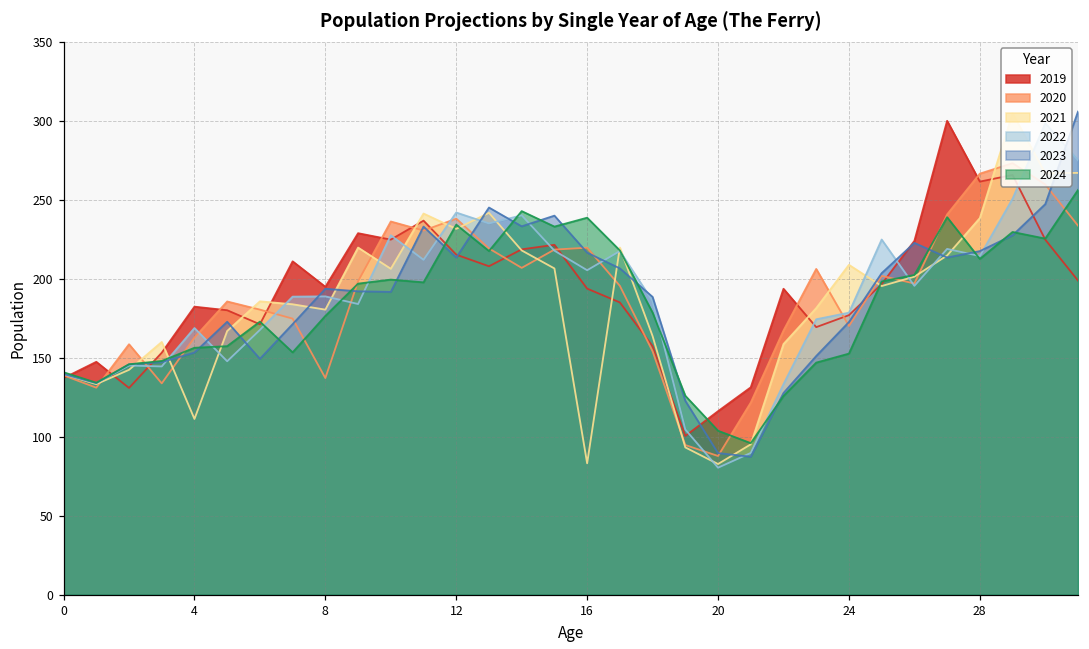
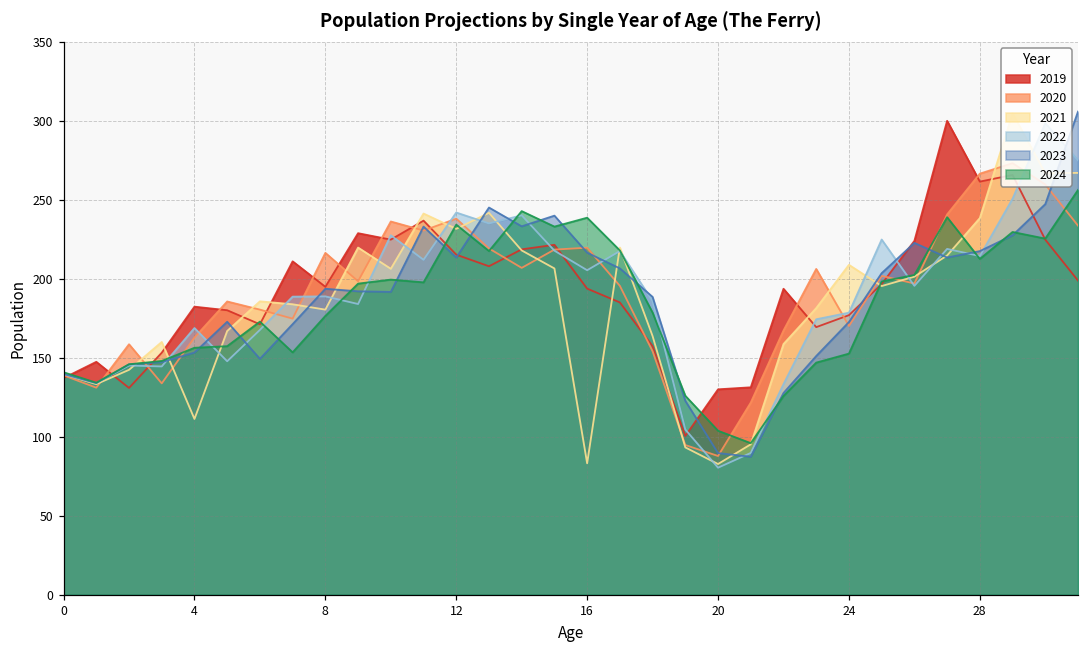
2020, 8: 137 -> 217
2019, 20: 116 -> 130
